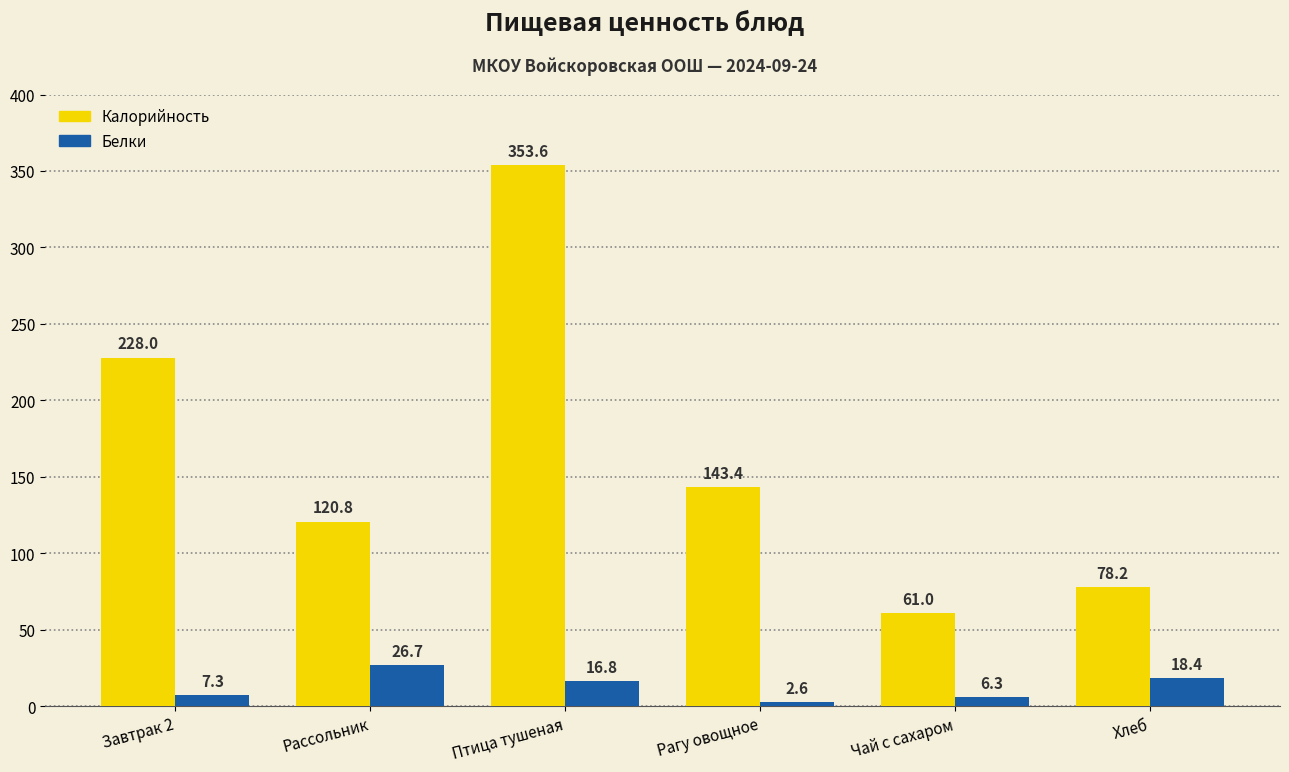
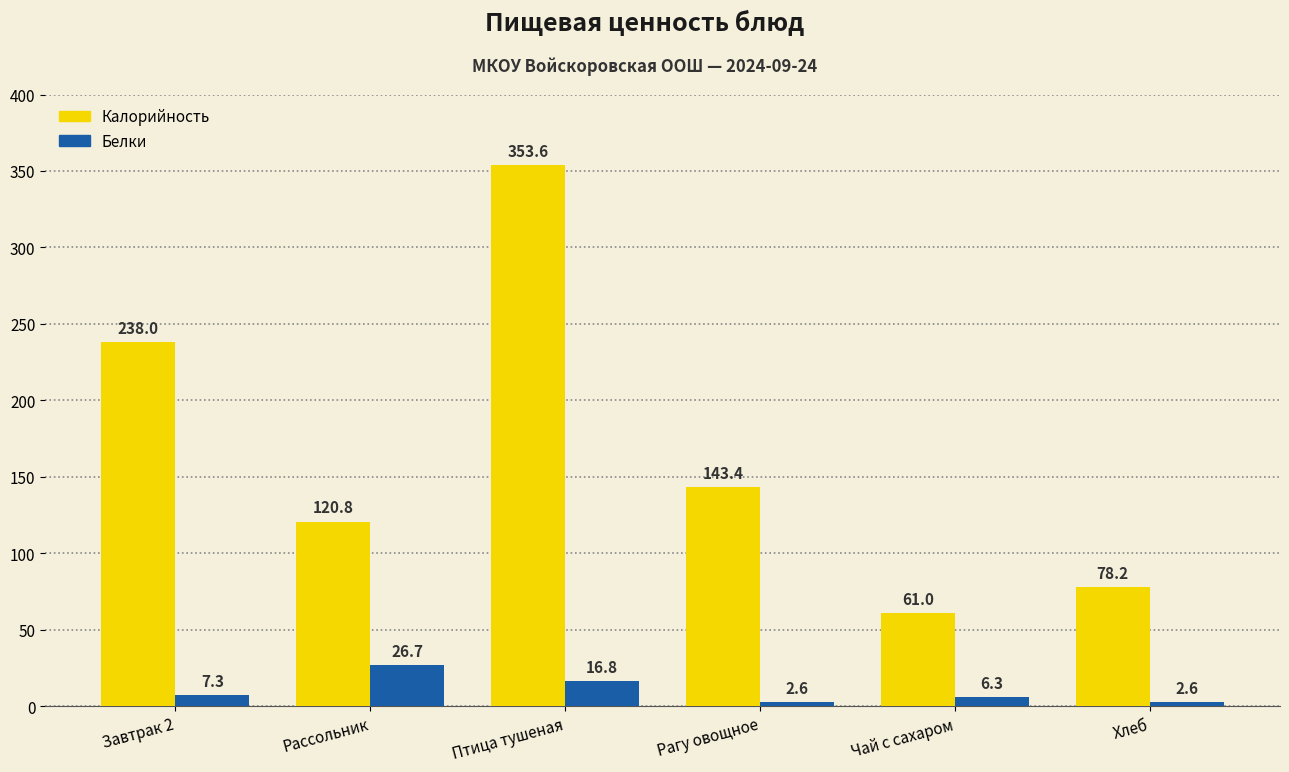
Калорийность, Завтрак 2: 228.0 -> 238.0
Белки, Хлеб: 18.4 -> 2.6
